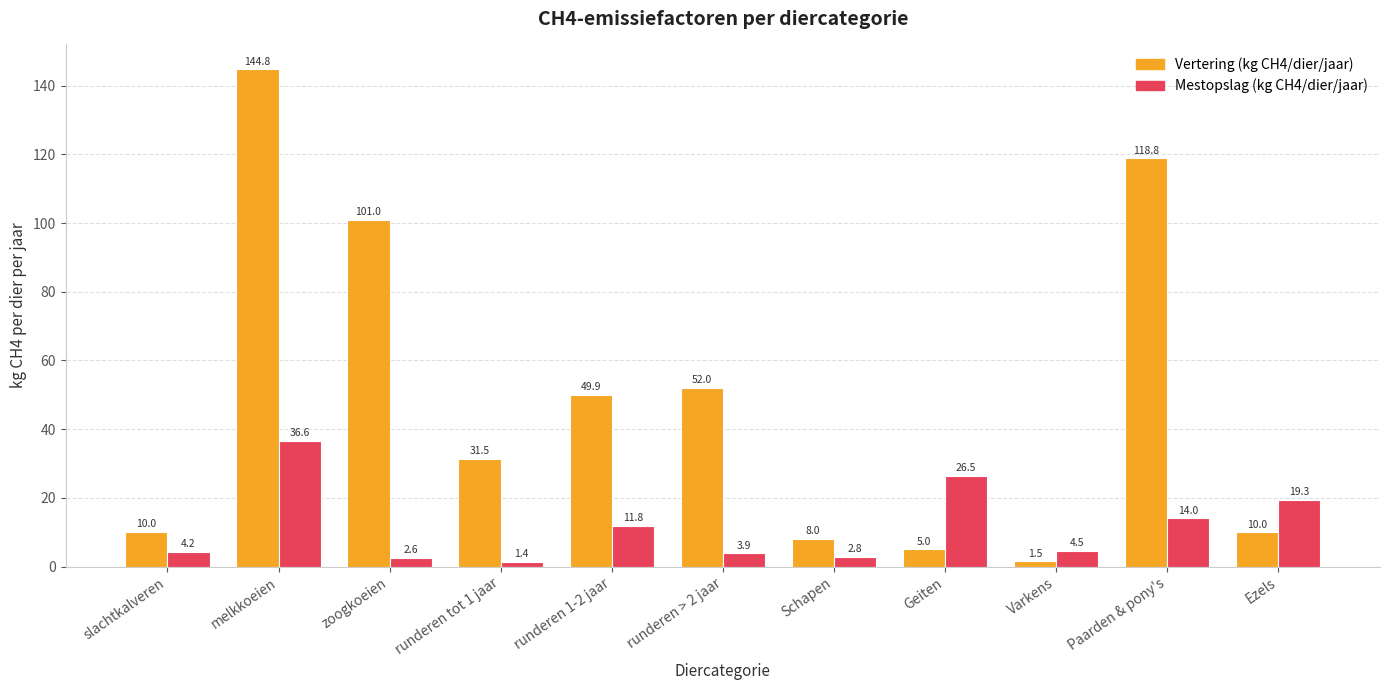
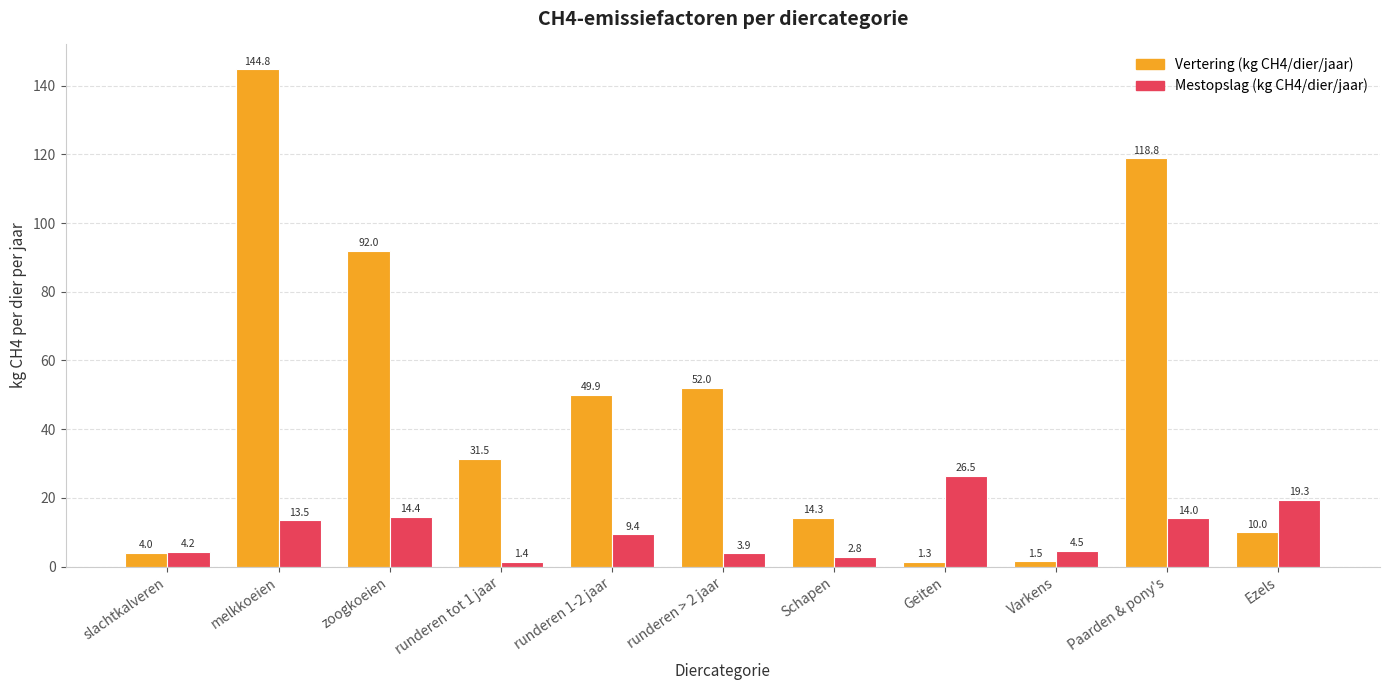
Vertering (kg CH4/dier/jaar), slachtkalveren: 10.0 -> 4.0
Mestopslag (kg CH4/dier/jaar), melkkoeien: 36.6 -> 13.5
Vertering (kg CH4/dier/jaar), zoogkoeien: 101.0 -> 92.0
Mestopslag (kg CH4/dier/jaar), zoogkoeien: 2.6 -> 14.4
Mestopslag (kg CH4/dier/jaar), runderen 1-2 jaar: 11.8 -> 9.4
Vertering (kg CH4/dier/jaar), Schapen: 8.0 -> 14.3
Vertering (kg CH4/dier/jaar), Geiten: 5.0 -> 1.3
